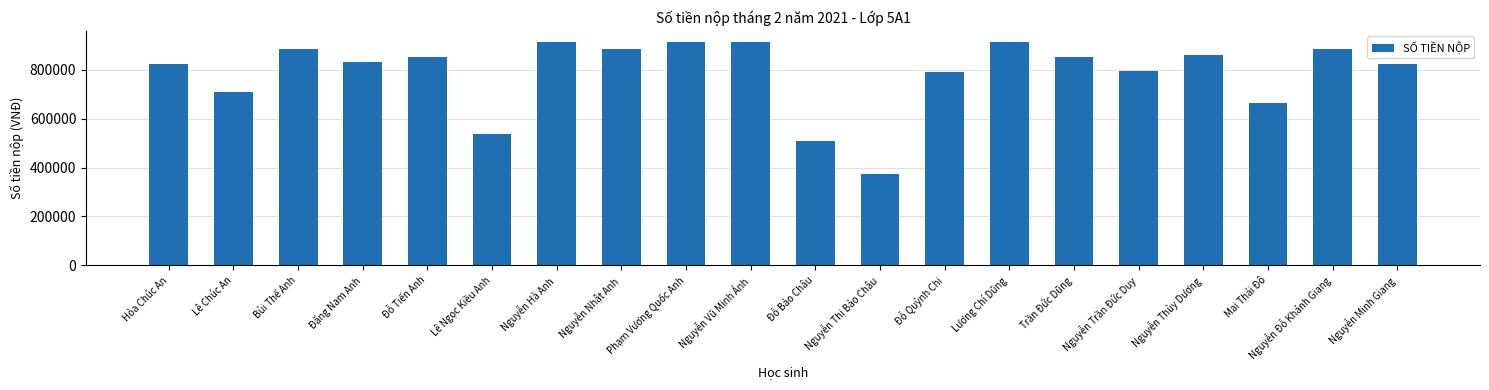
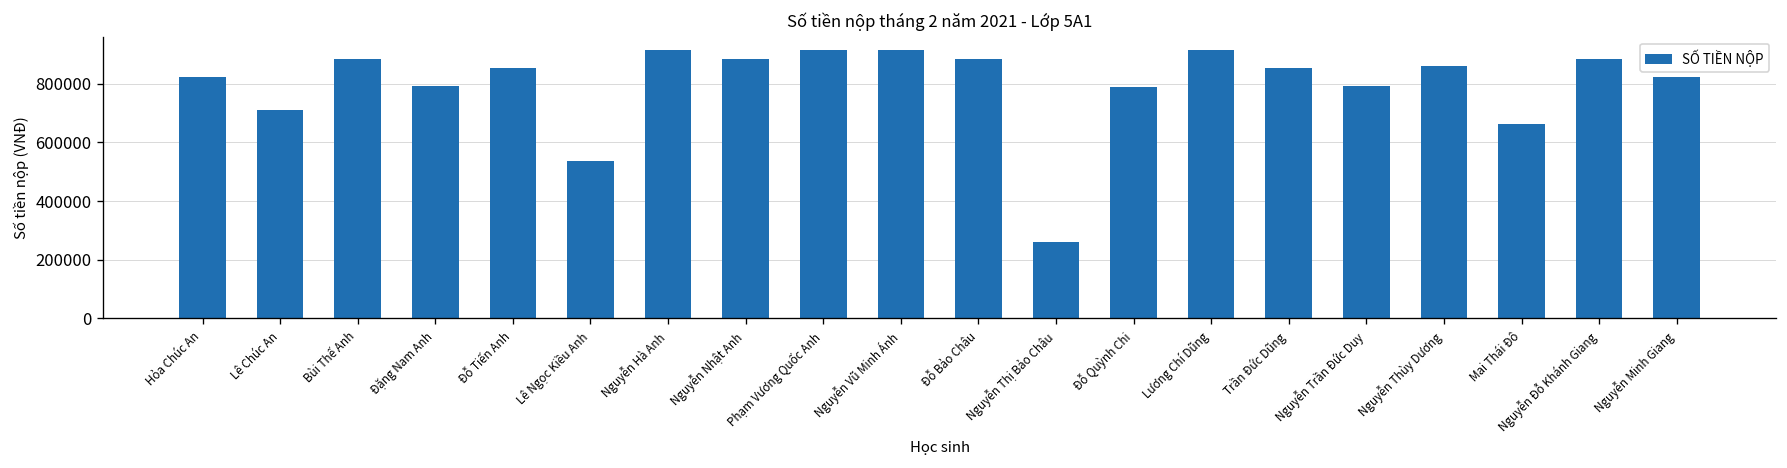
Đặng Nam Anh: 830000 -> 790000
Đỗ Bảo Châu: 510000 -> 880000
Nguyễn Thị Bảo Châu: 370000 -> 260000
